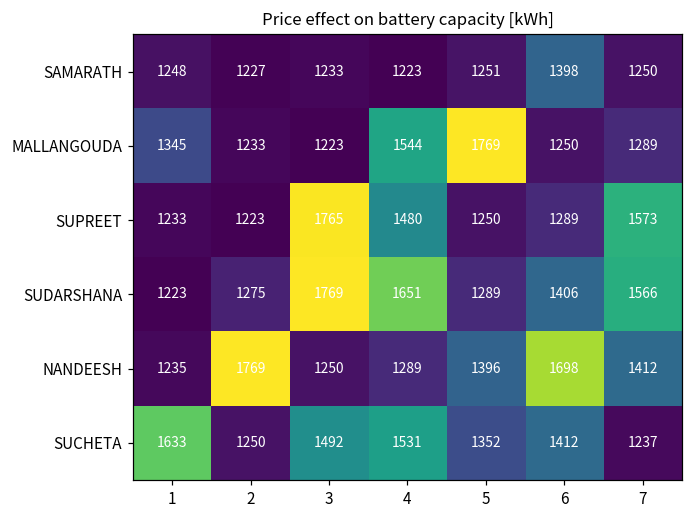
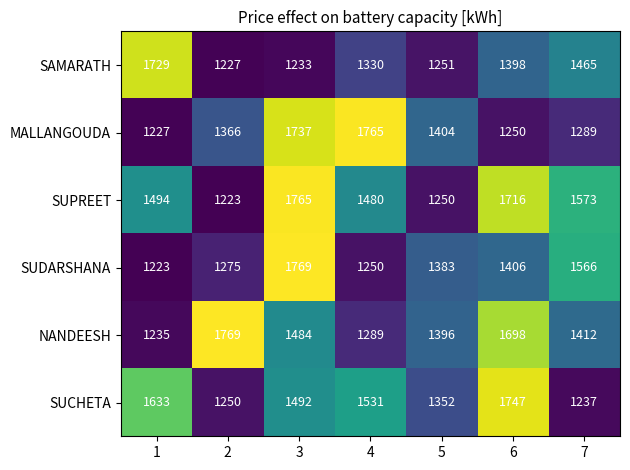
SAMARATH, 1: 1248 -> 1729
SAMARATH, 4: 1223 -> 1330
SAMARATH, 7: 1250 -> 1465
MALLANGOUDA, 1: 1345 -> 1227
MALLANGOUDA, 2: 1233 -> 1366
MALLANGOUDA, 3: 1223 -> 1737
MALLANGOUDA, 4: 1544 -> 1765
MALLANGOUDA, 5: 1769 -> 1404
SUPREET, 1: 1233 -> 1494
SUPREET, 6: 1289 -> 1716
SUDARSHANA, 4: 1651 -> 1250
SUDARSHANA, 5: 1289 -> 1383
NANDEESH, 3: 1250 -> 1484
SUCHETA, 6: 1412 -> 1747
